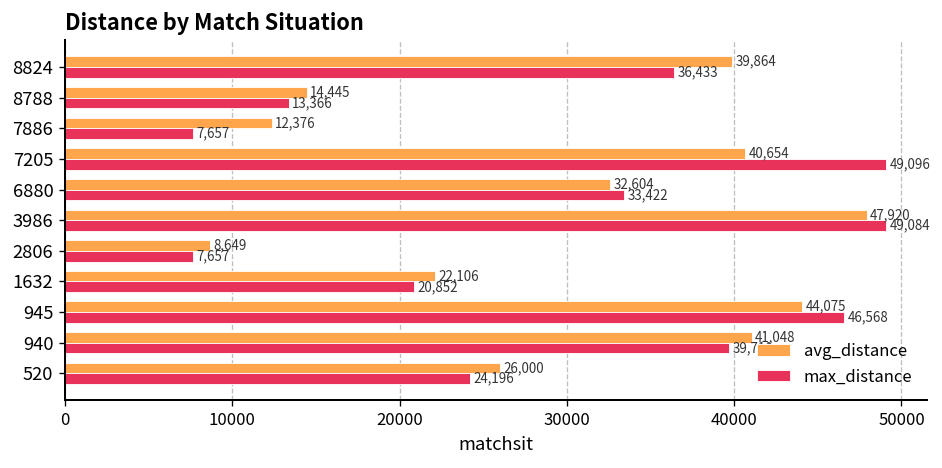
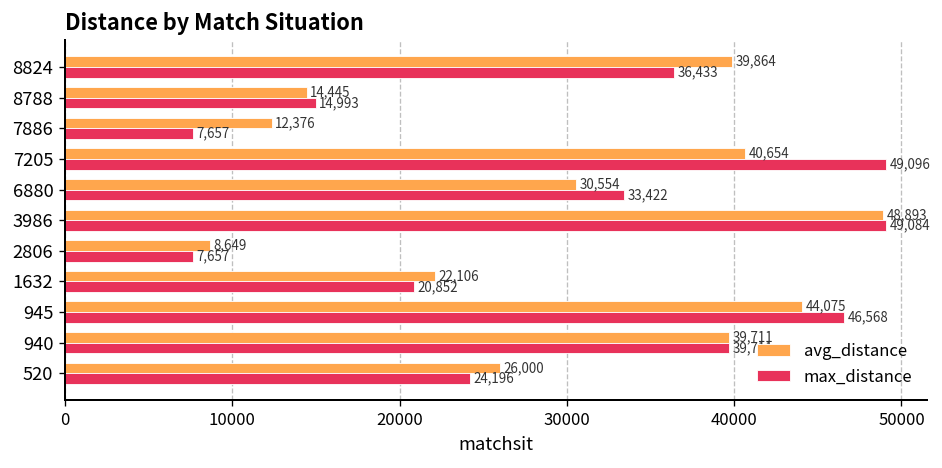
max_distance, 8788: 13,366 -> 14,993
avg_distance, 6880: 32,604 -> 30,554
avg_distance, 3986: 47,920 -> 48,893
avg_distance, 940: 41,048 -> 39,711
